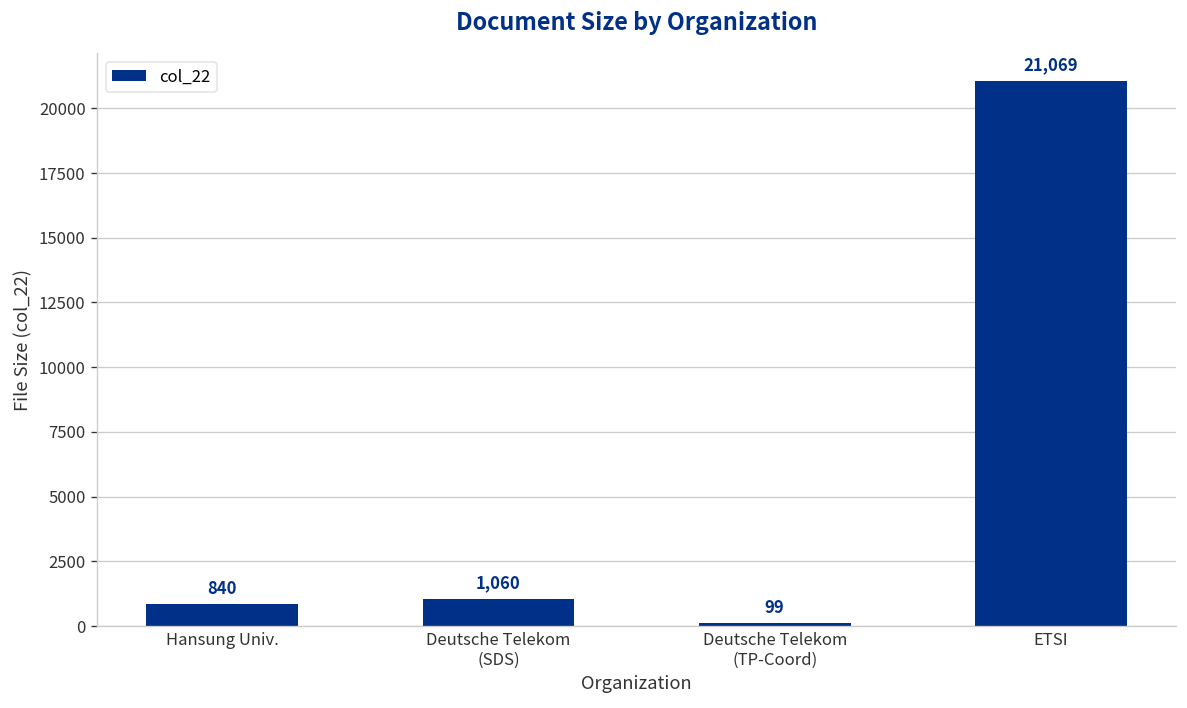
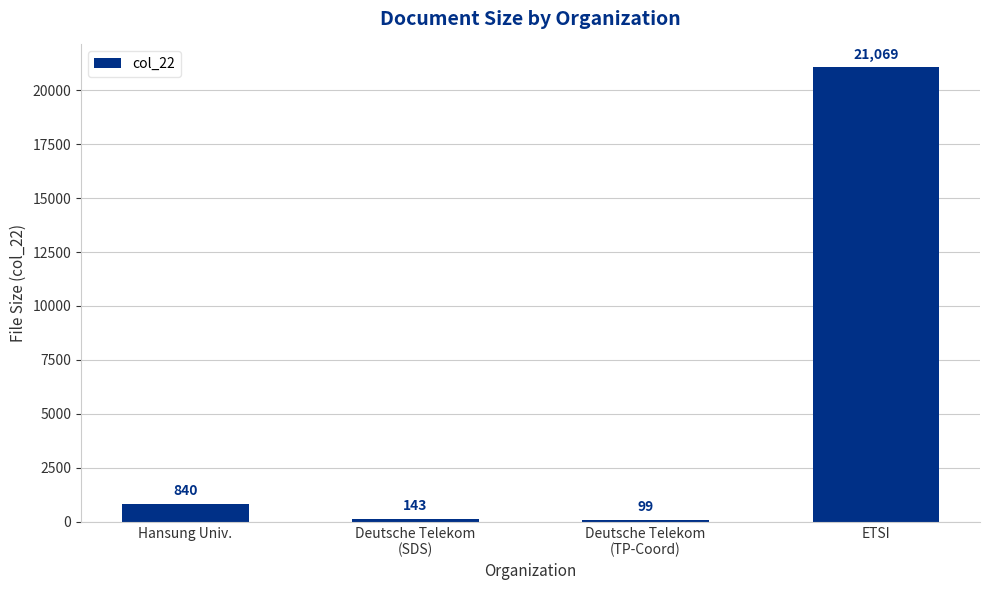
Deutsche Telekom (SDS): 1,060 -> 143
